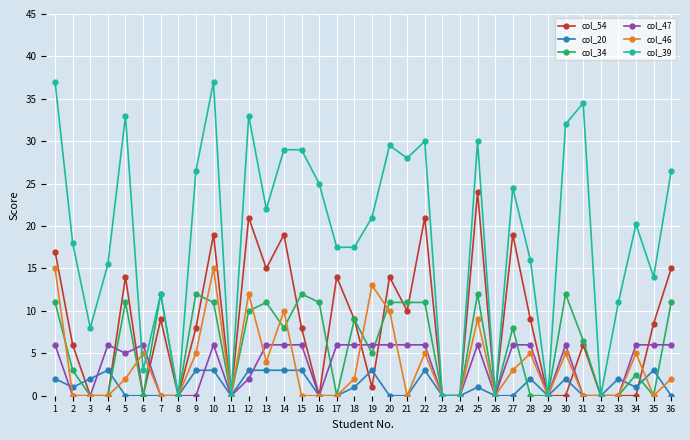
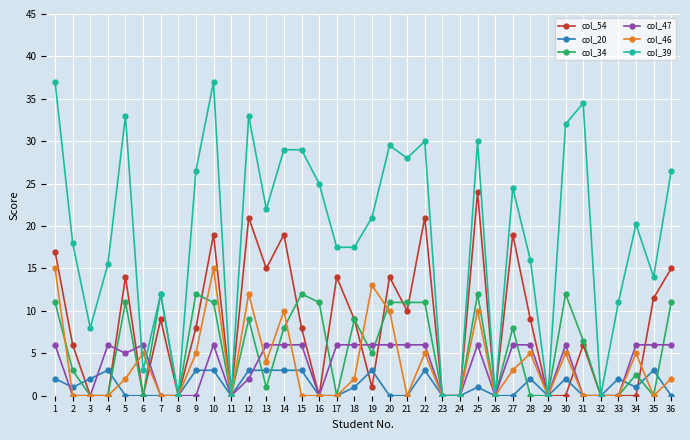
col_34, 12: 10 -> 9
col_34, 13: 11 -> 1
col_46, 25: 9 -> 10
col_54, 35: 9 -> 12
